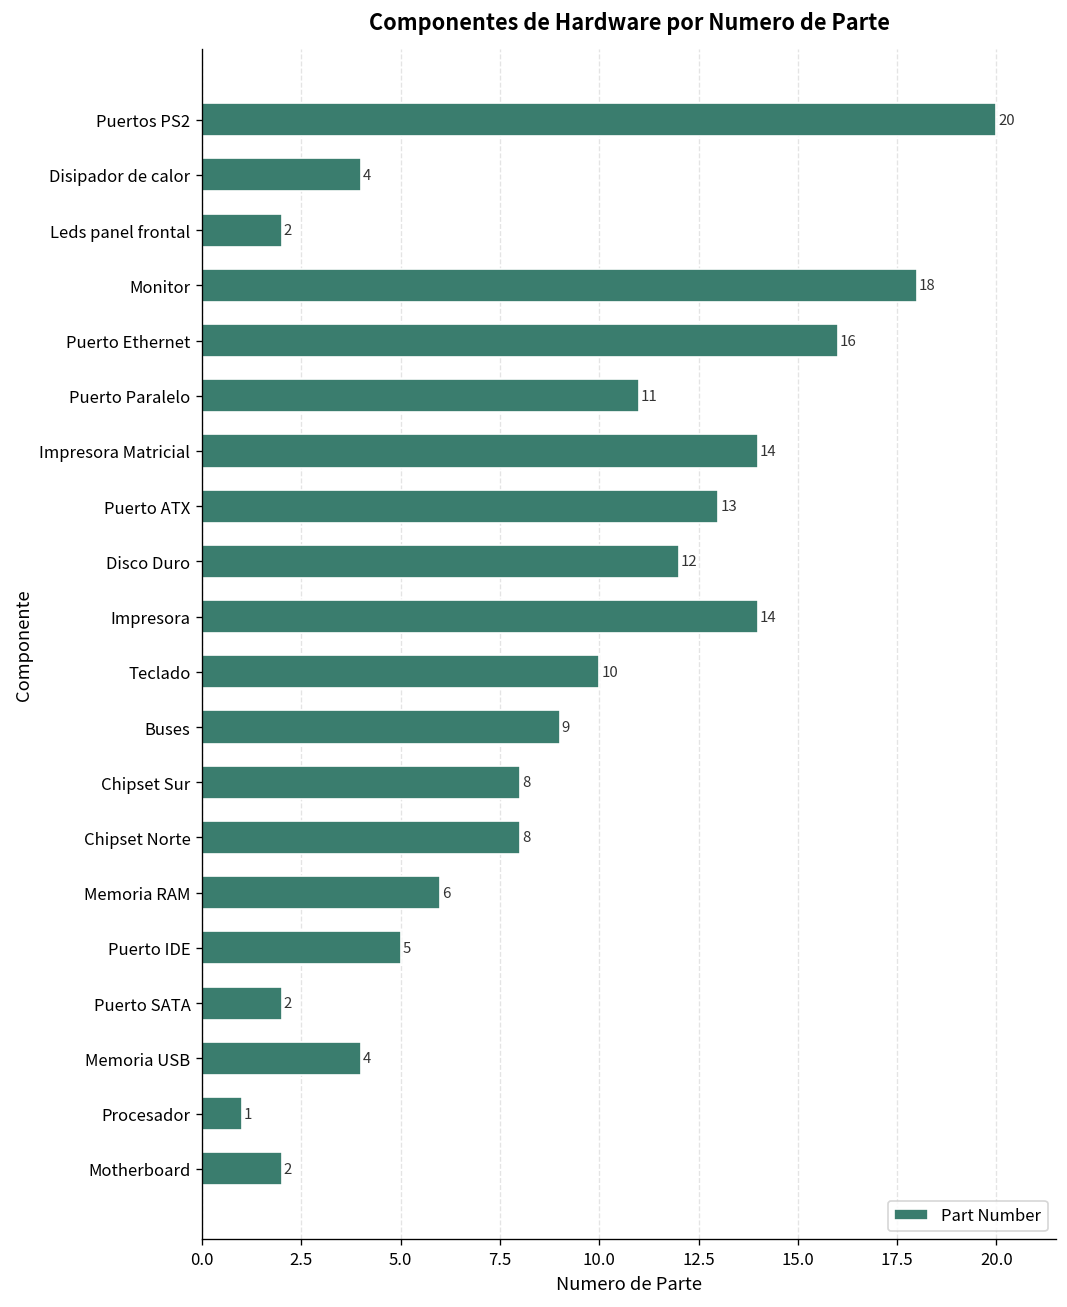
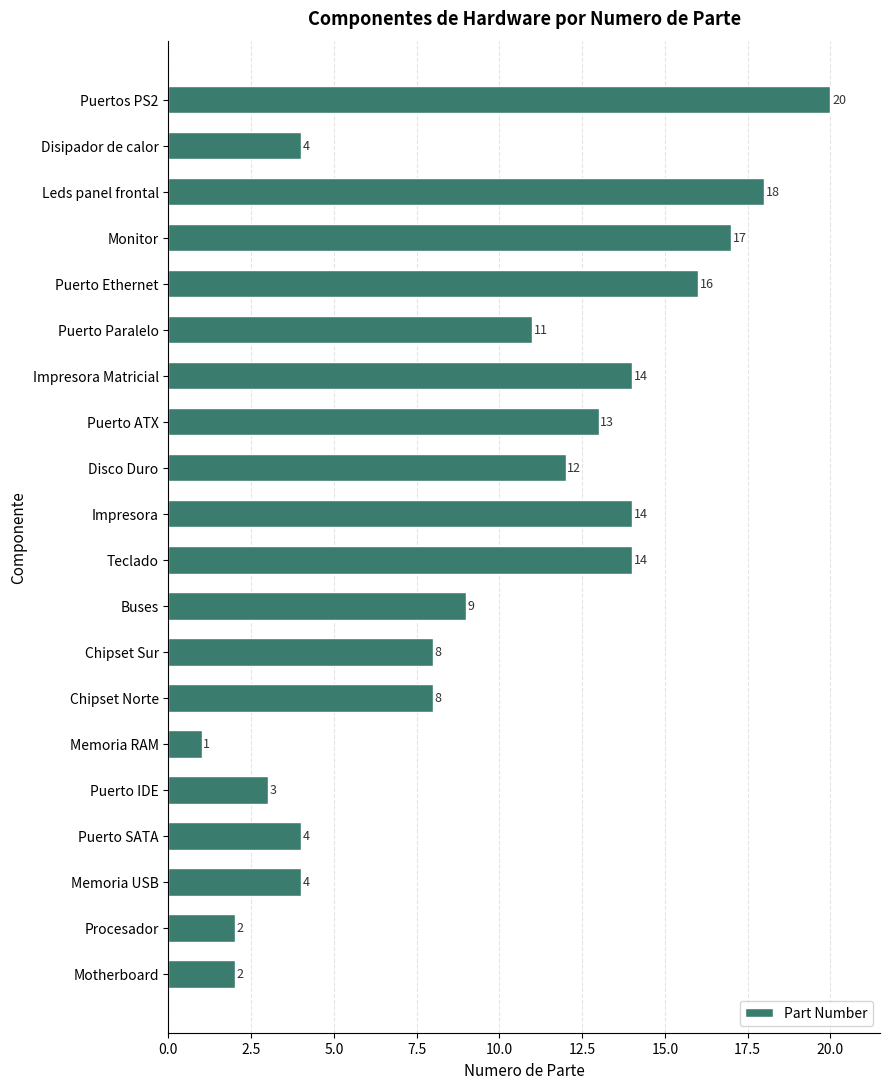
Leds panel frontal: 2 -> 18
Monitor: 18 -> 17
Teclado: 10 -> 14
Memoria RAM: 6 -> 1
Puerto IDE: 5 -> 3
Puerto SATA: 2 -> 4
Procesador: 1 -> 2
